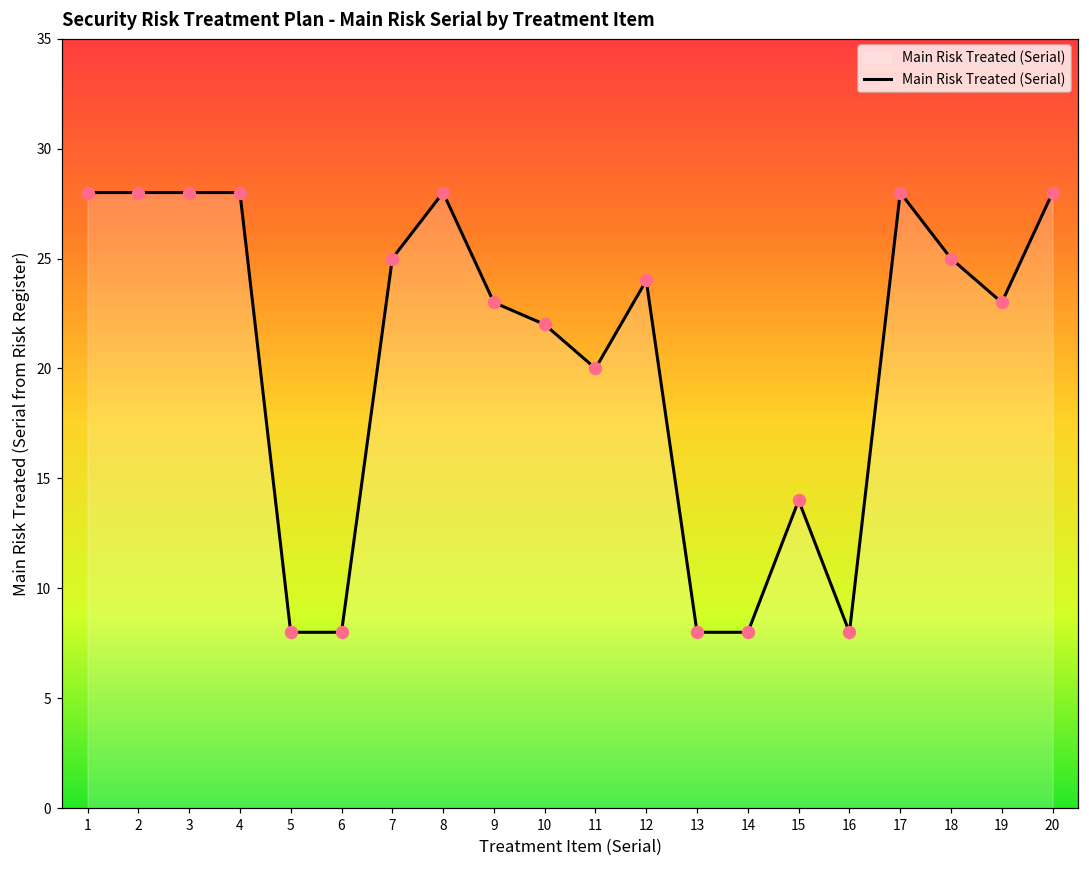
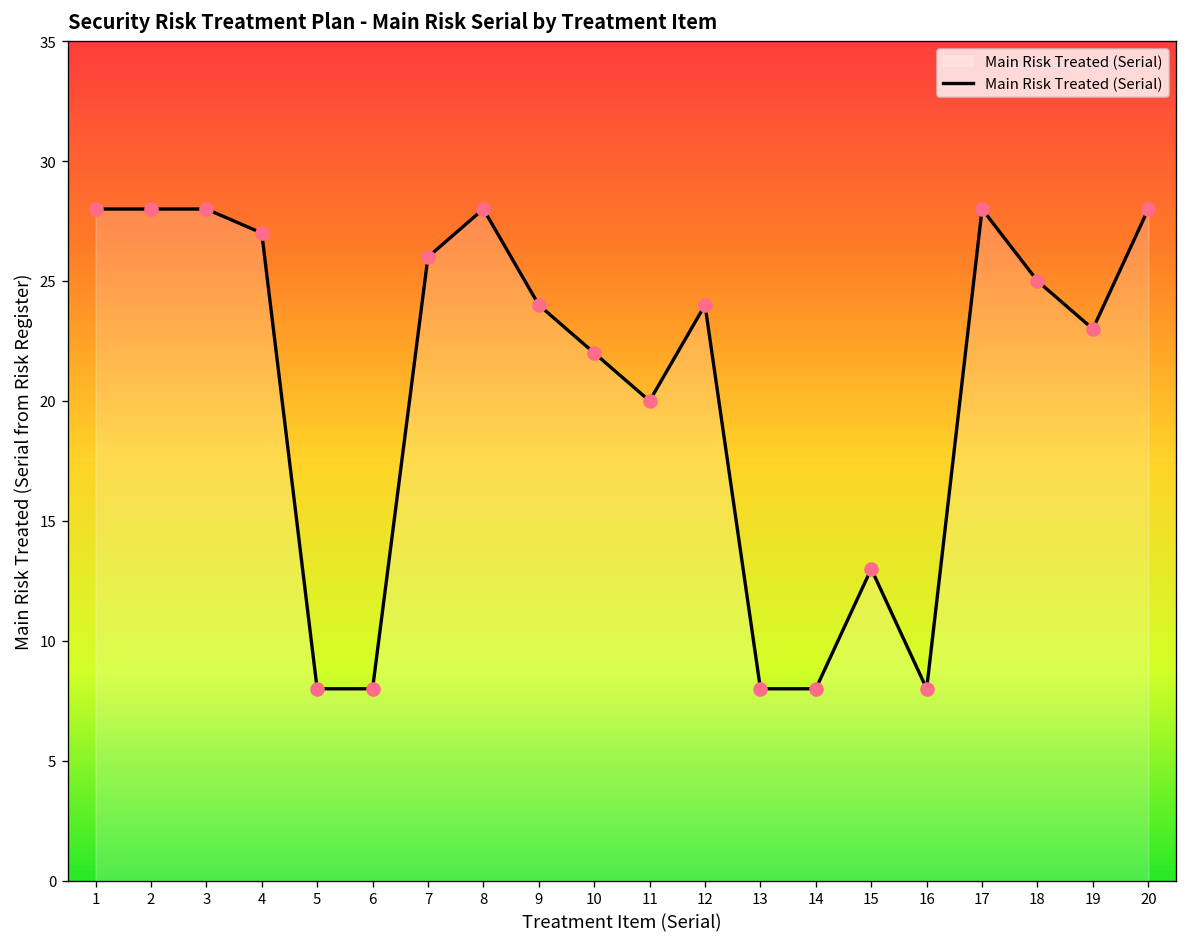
4: 28 -> 27
7: 25 -> 26
9: 23 -> 24
15: 14 -> 13
